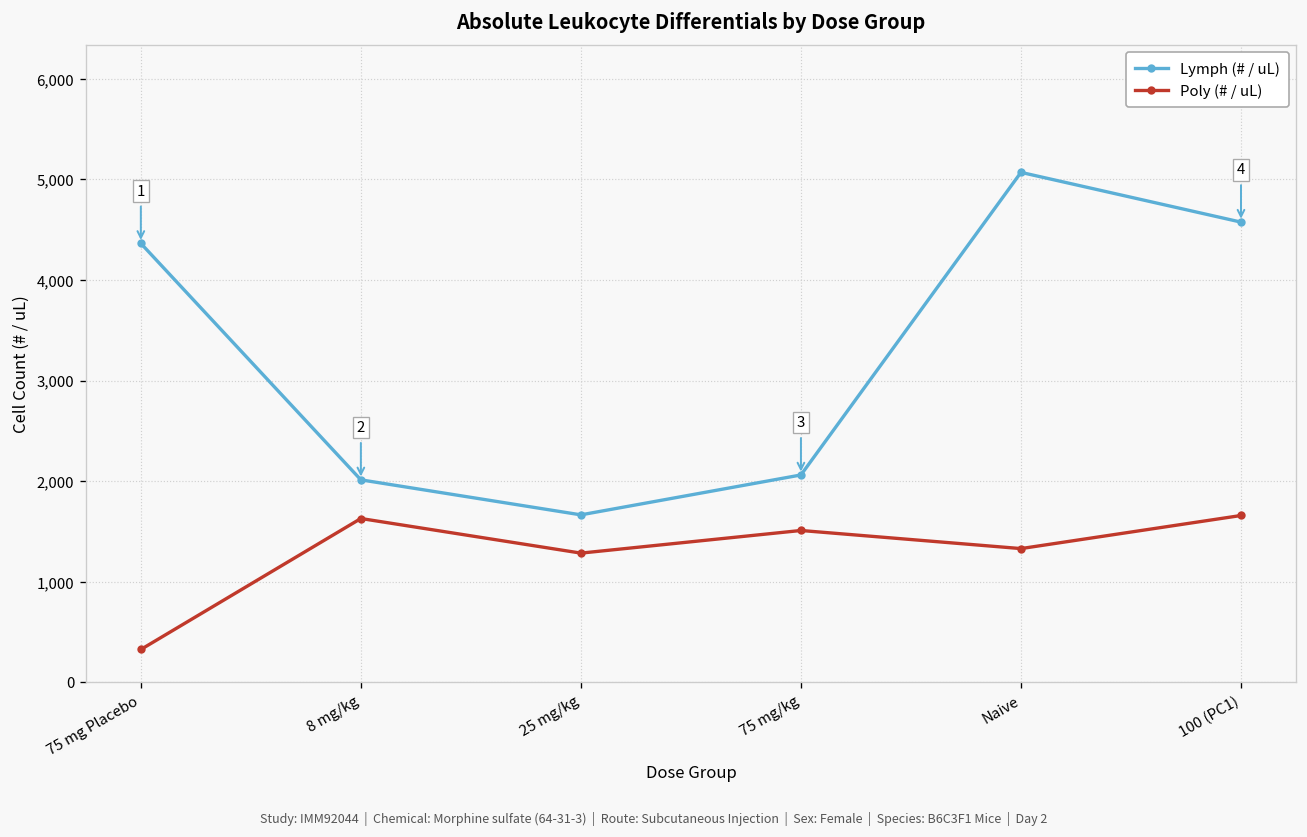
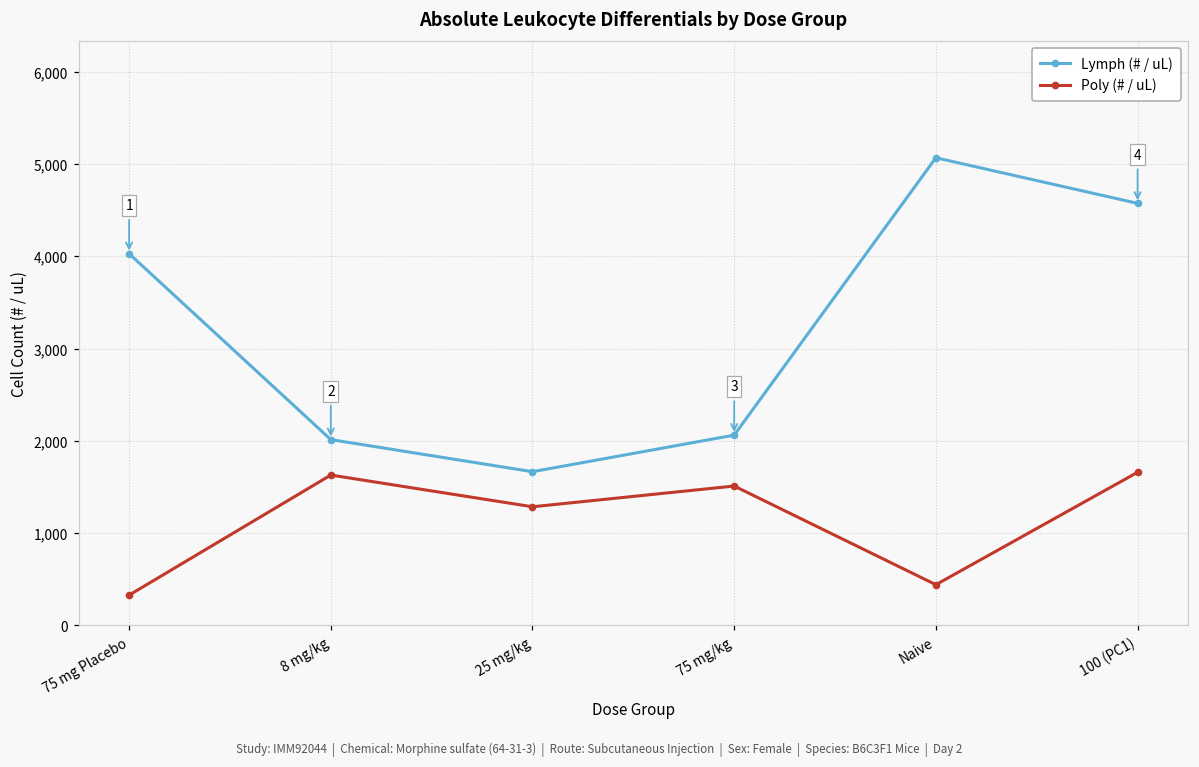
Lymph (# / uL), 75 mg Placebo: 4,400 -> 4,000
Poly (# / uL), Naive: 1,300 -> 400
